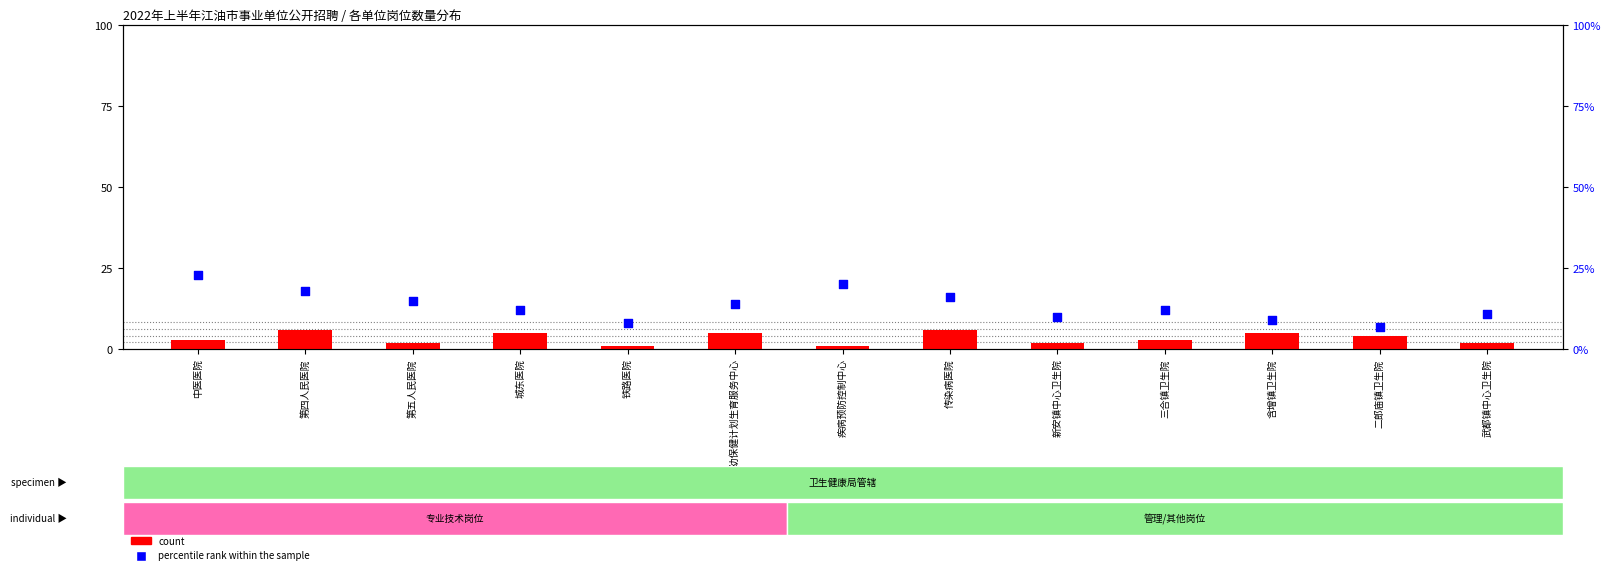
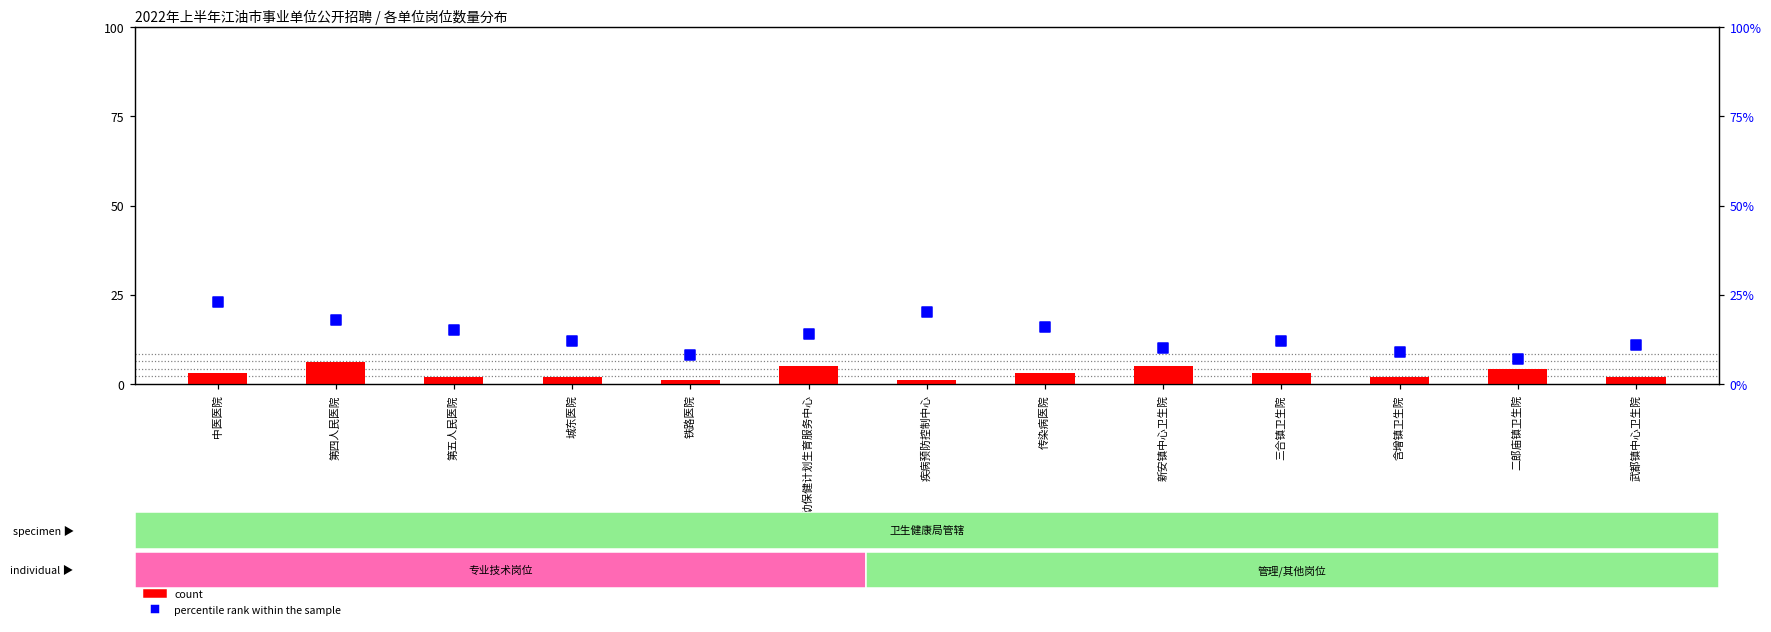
count, 城东医院: 5 -> 2
count, 传染病医院: 6 -> 3
count, 新安镇中心卫生院: 2 -> 5
count, 含增镇卫生院: 5 -> 2
